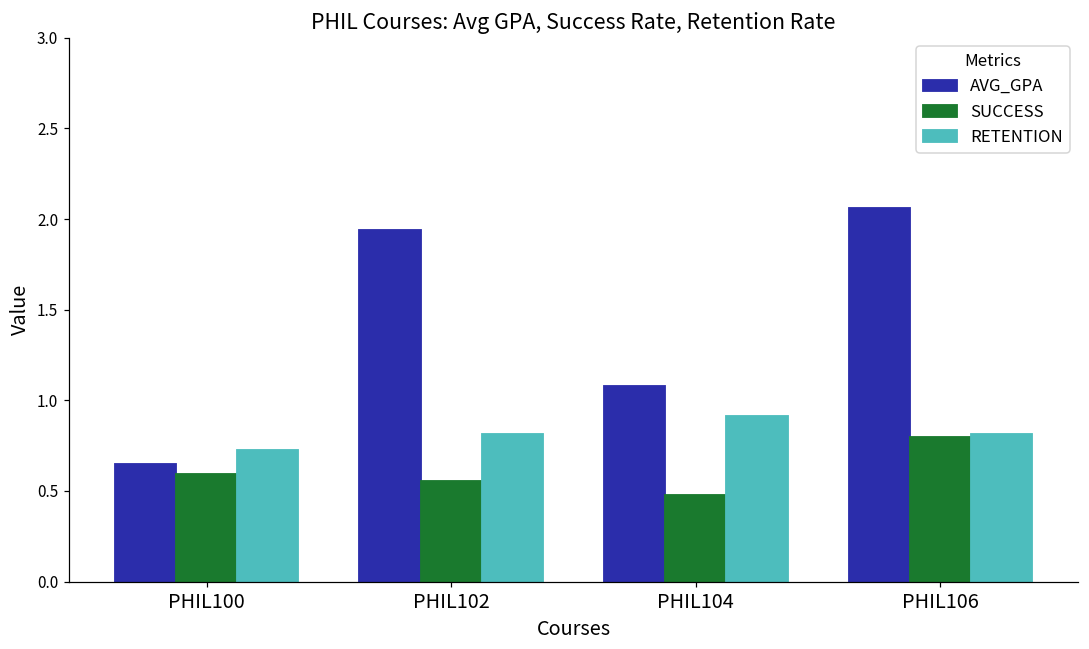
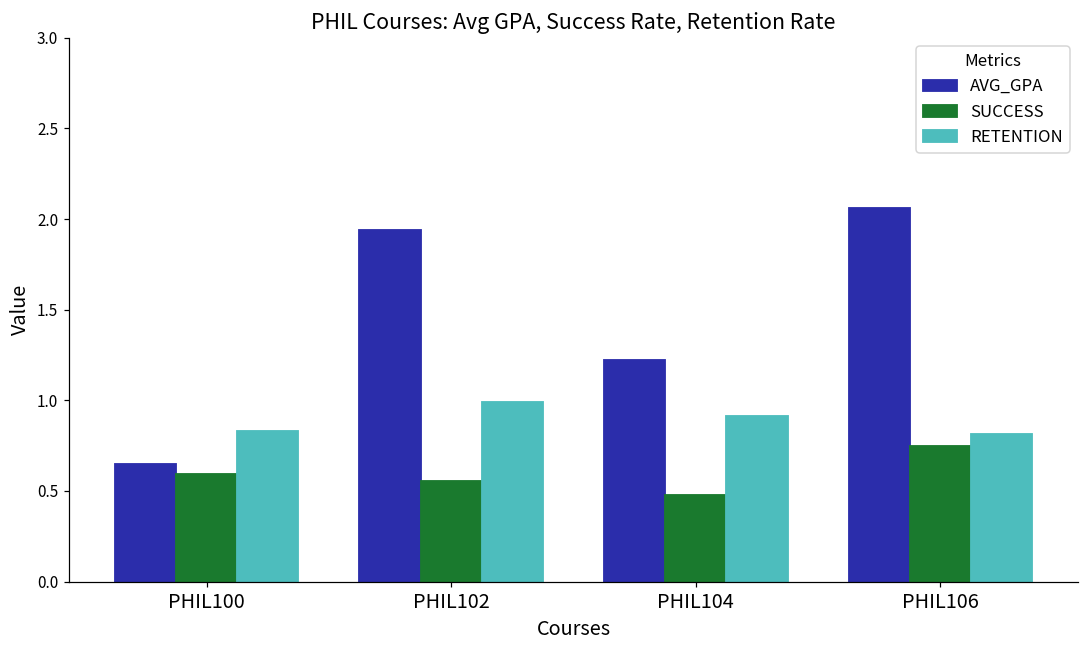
RETENTION, PHIL100: 0.73 -> 0.83
RETENTION, PHIL102: 0.81 -> 0.99
AVG_GPA, PHIL104: 1.08 -> 1.22
SUCCESS, PHIL106: 0.80 -> 0.75
